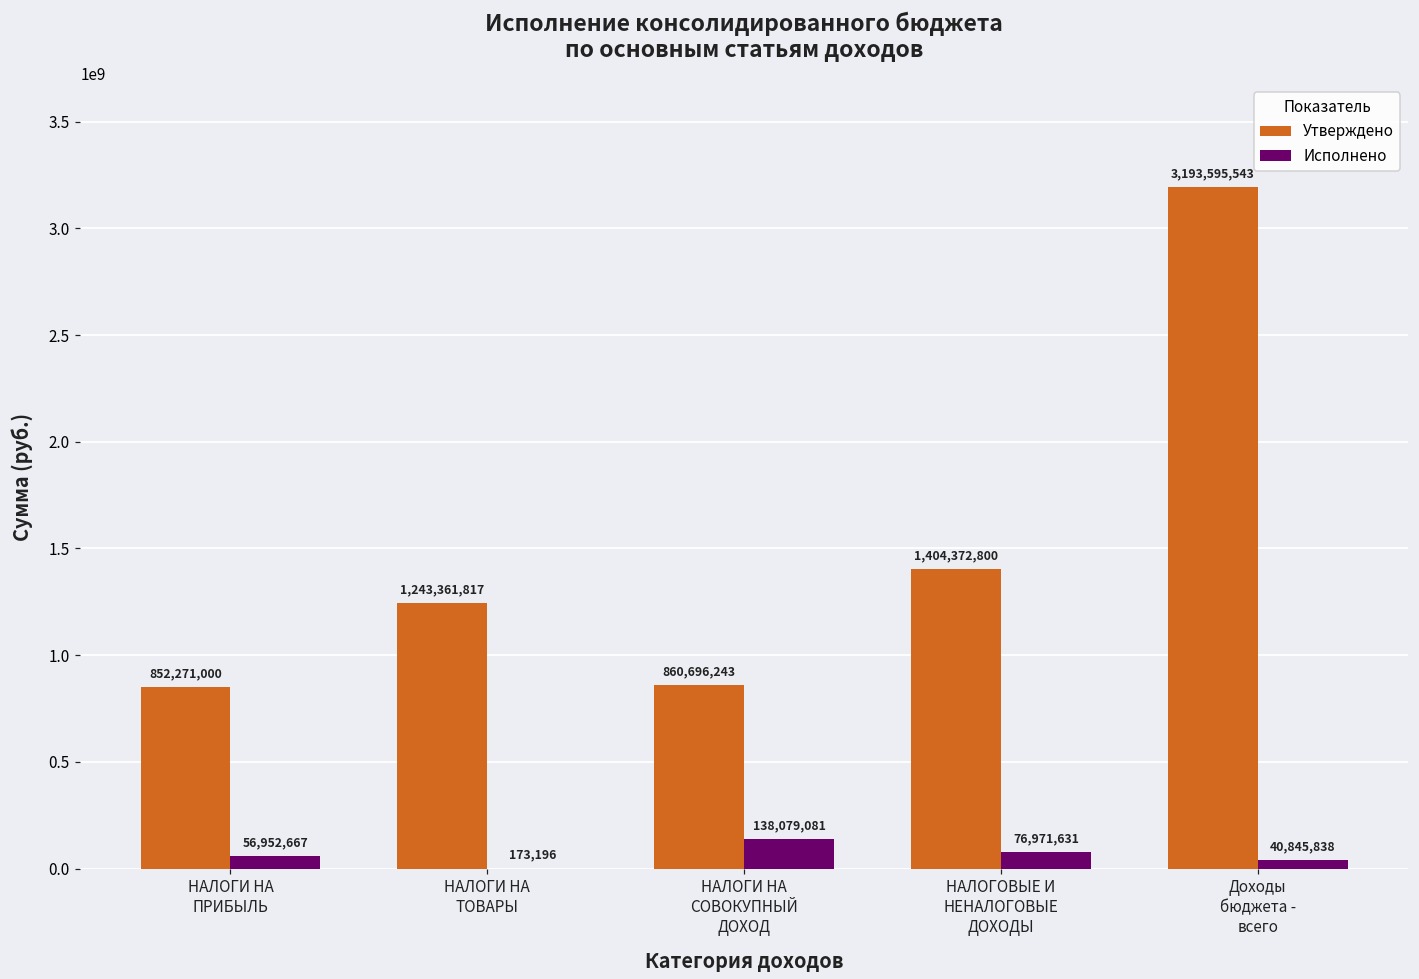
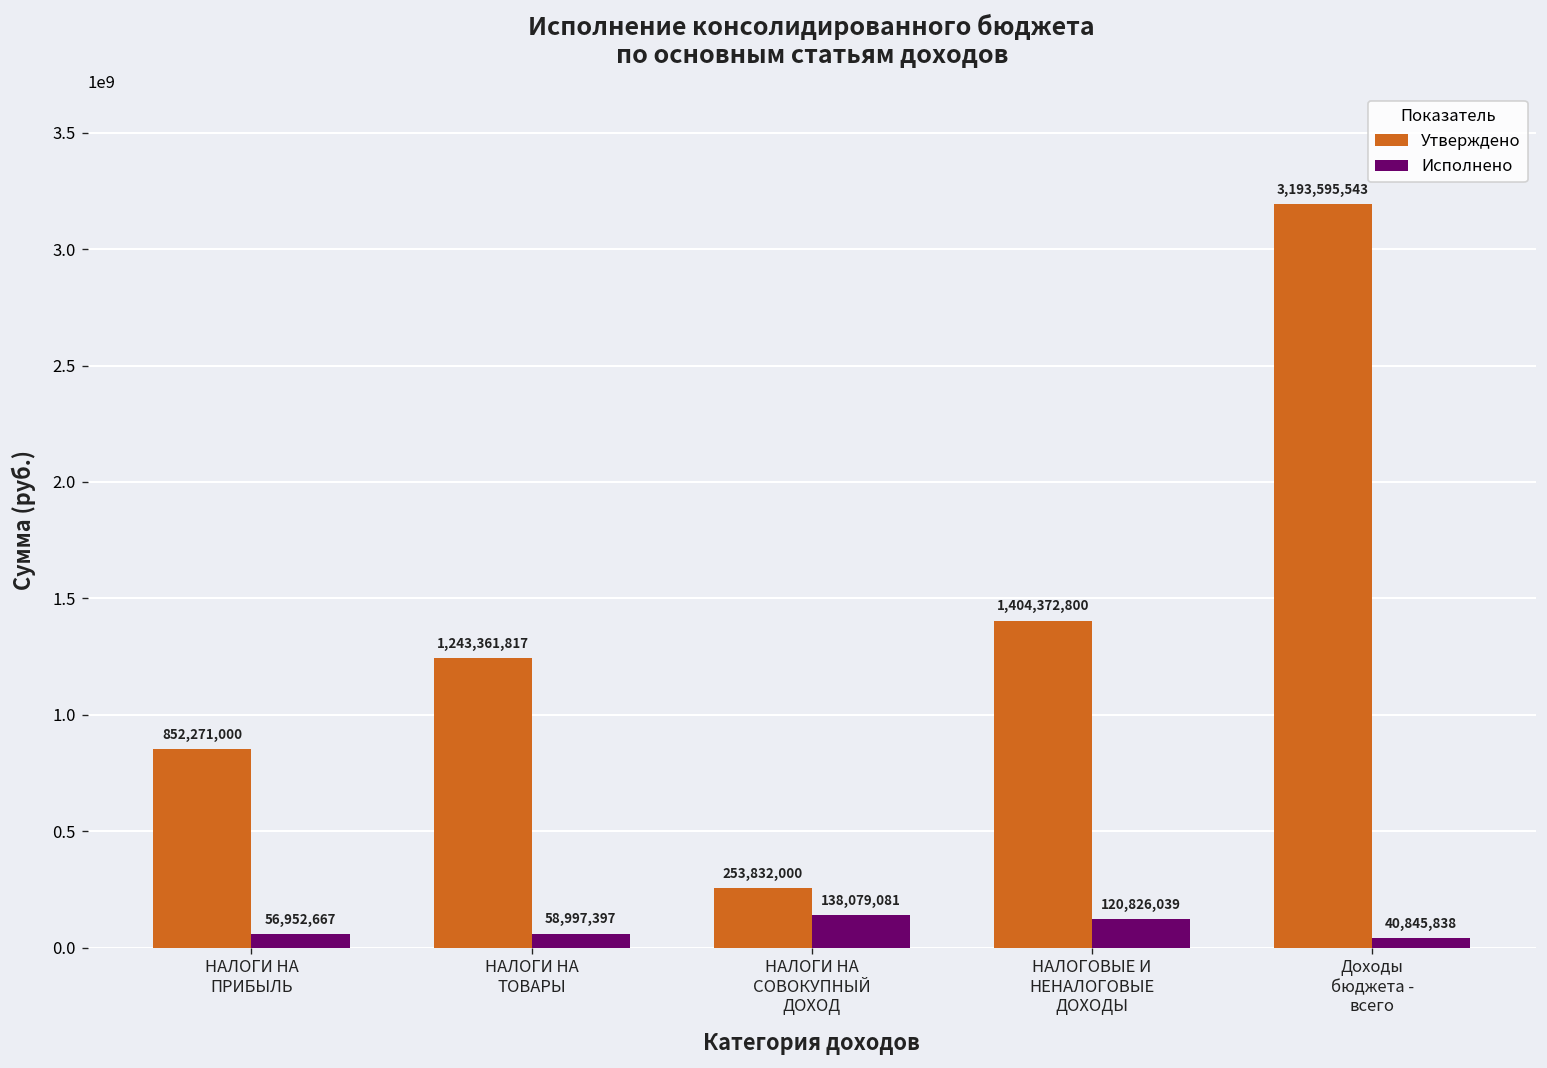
Исполнено, НАЛОГИ НА ТОВАРЫ: 173,196 -> 58,997,397
Утверждено, НАЛОГИ НА СОВОКУПНЫЙ ДОХОД: 860,696,243 -> 253,832,000
Исполнено, НАЛОГОВЫЕ И НЕНАЛОГОВЫЕ ДОХОДЫ: 76,971,631 -> 120,826,039
